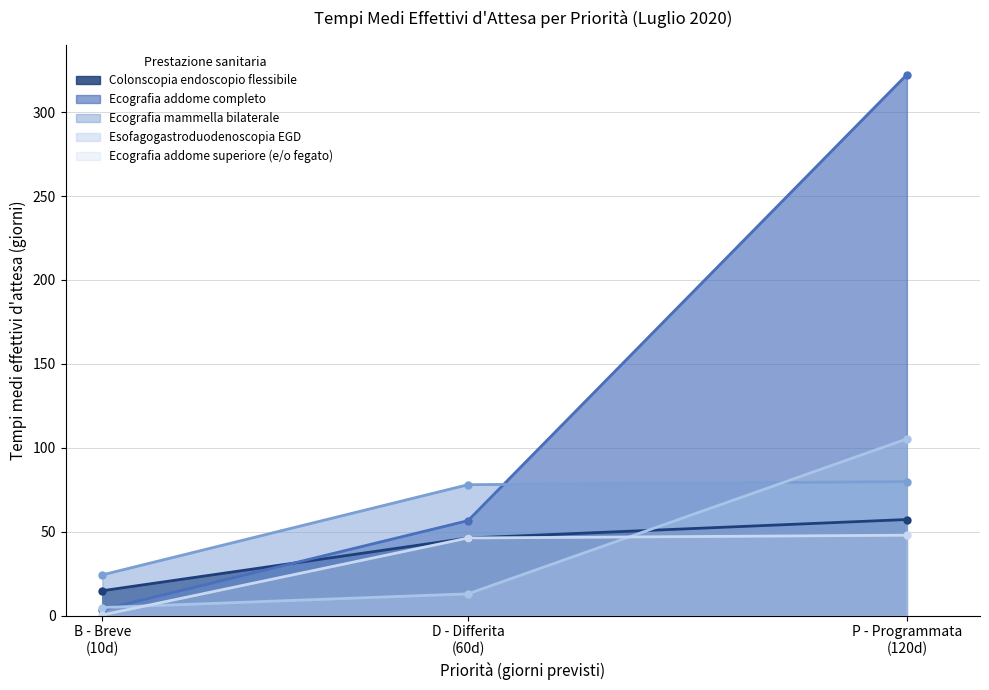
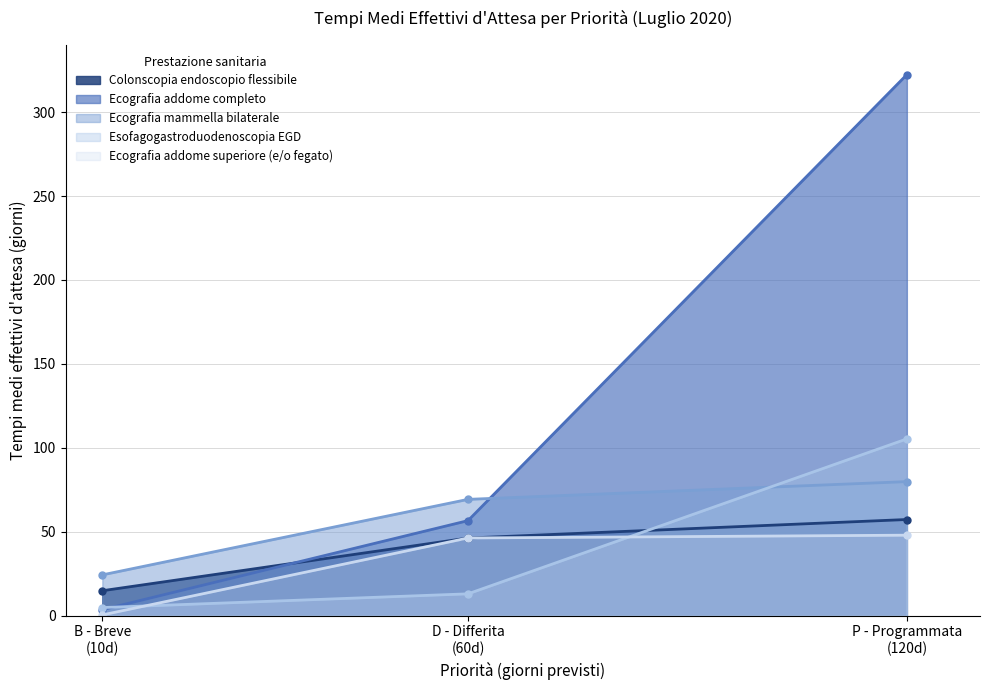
Ecografia mammella bilaterale, D - Differita (60d): 78 -> 69
